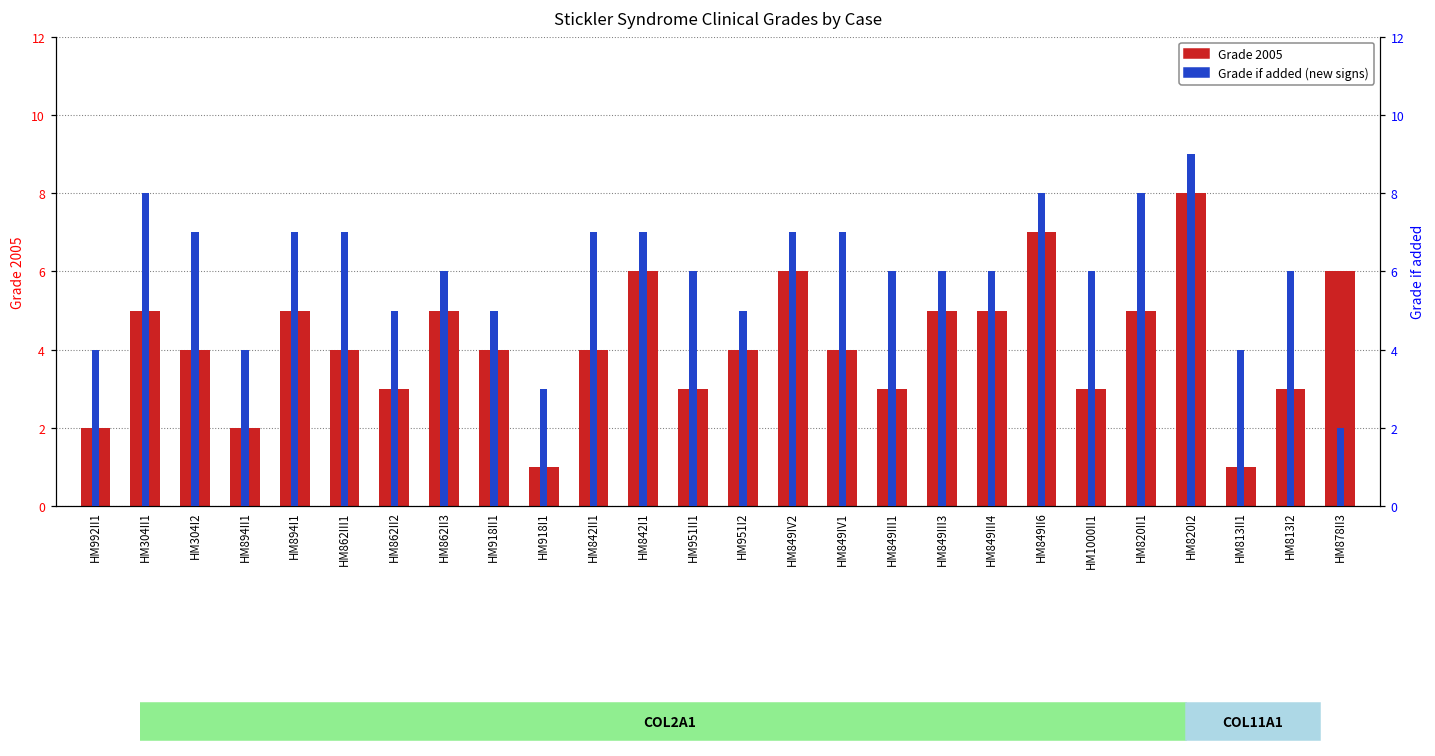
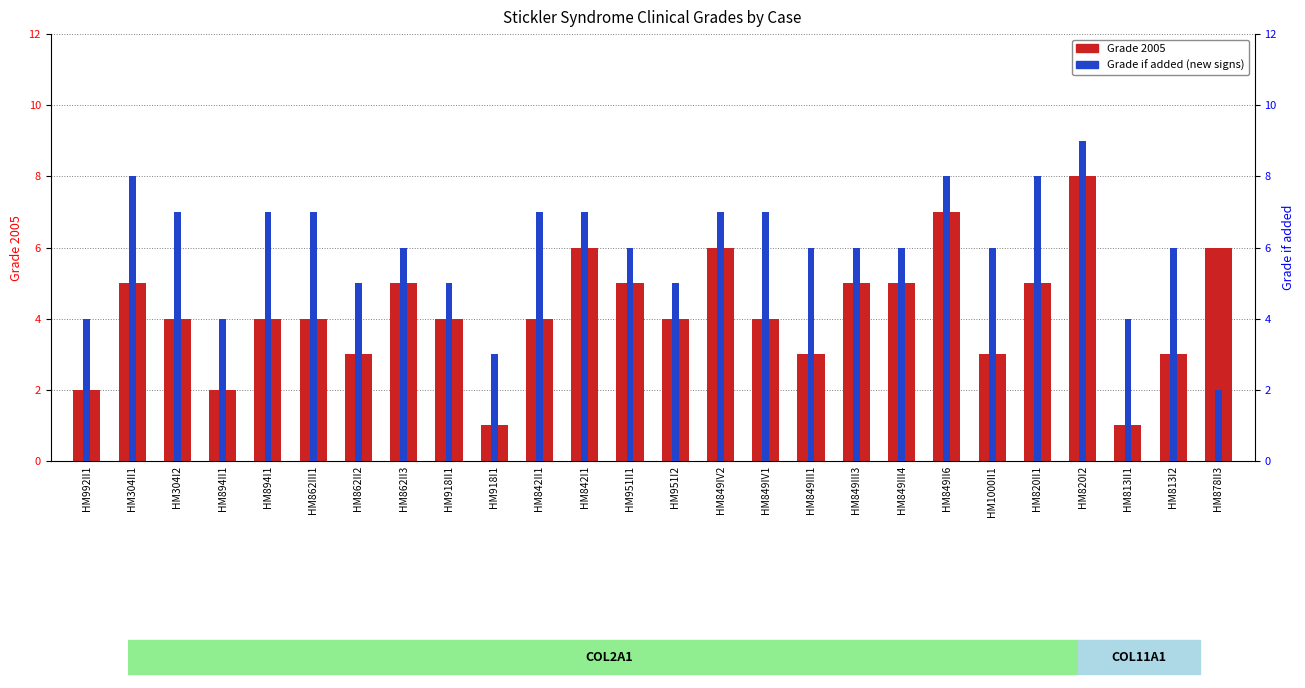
Grade 2005, HM894I1: 5 -> 4
Grade 2005, HM951II1: 3 -> 5
